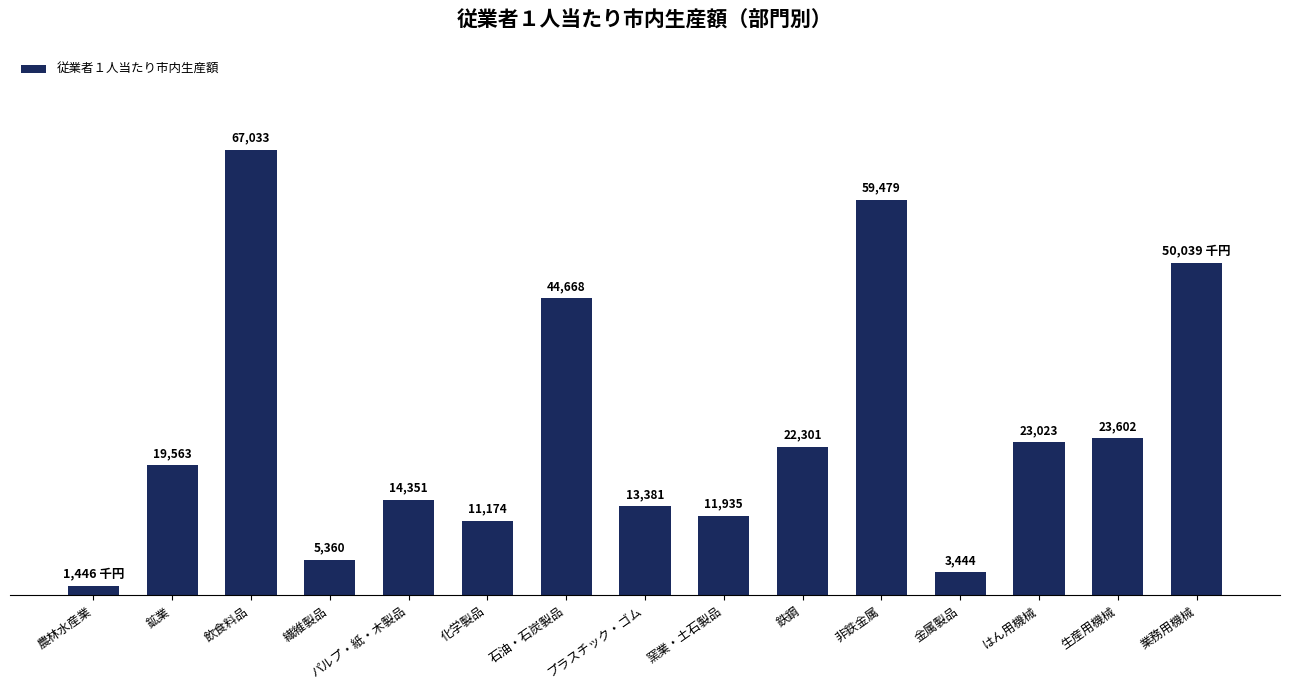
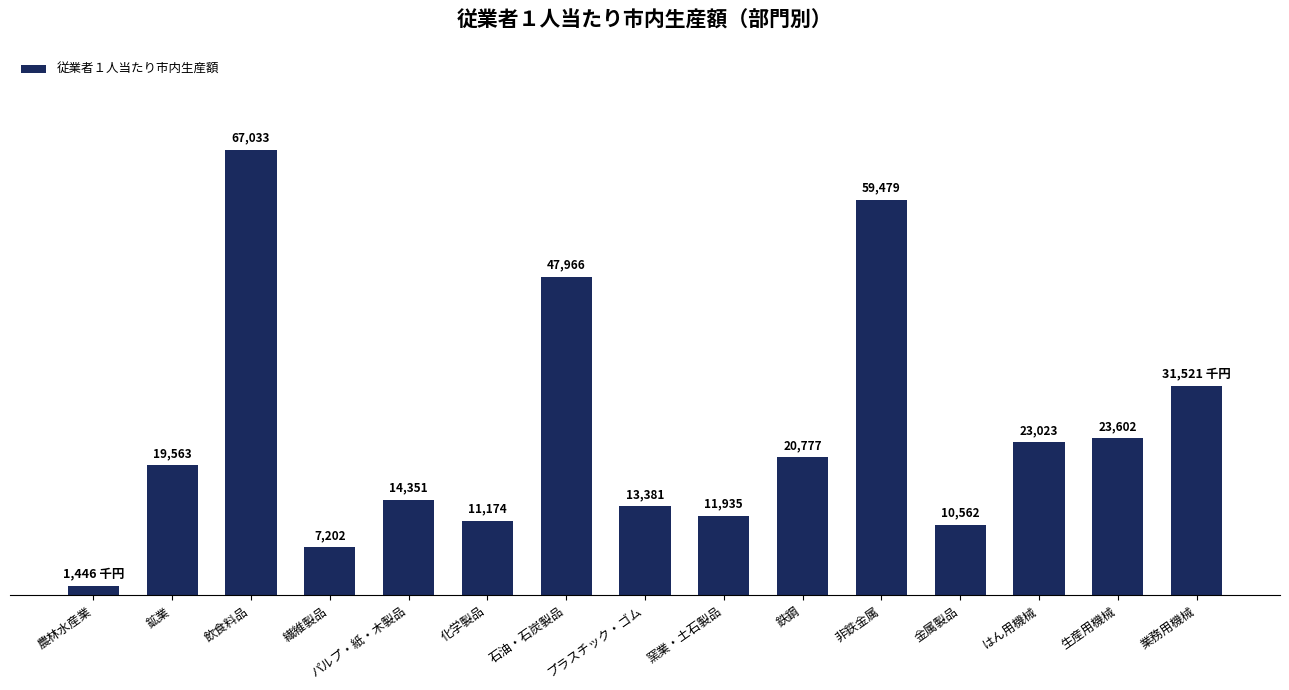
繊維製品: 5,360 -> 7,202
石油・石炭製品: 44,668 -> 47,966
鉄鋼: 22,301 -> 20,777
金属製品: 3,444 -> 10,562
業務用機械: 50,039 -> 31,521
